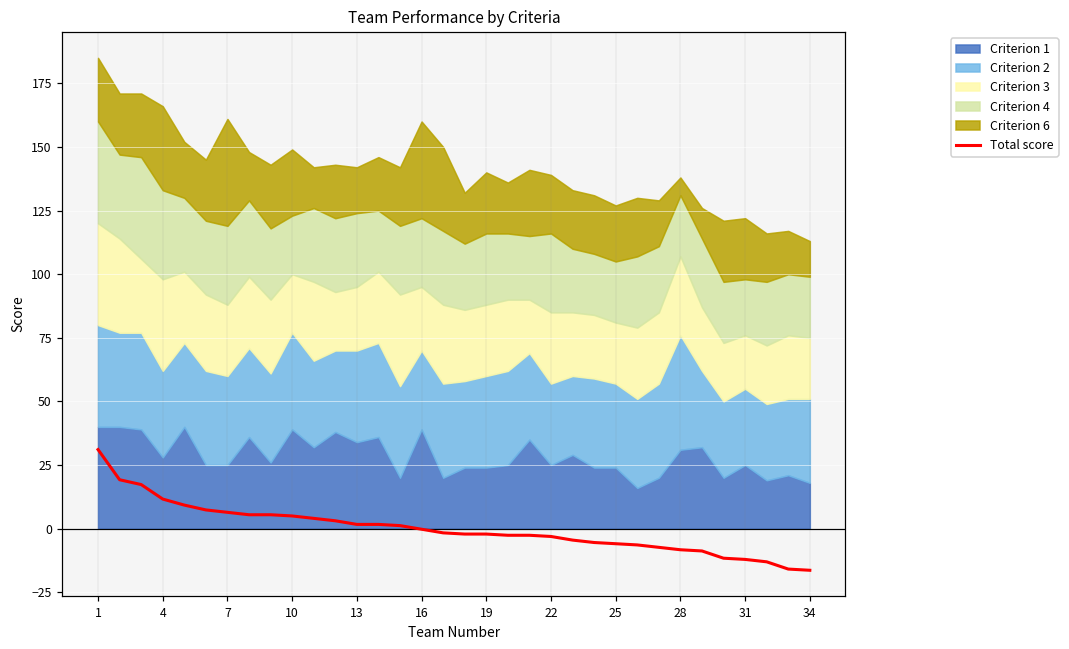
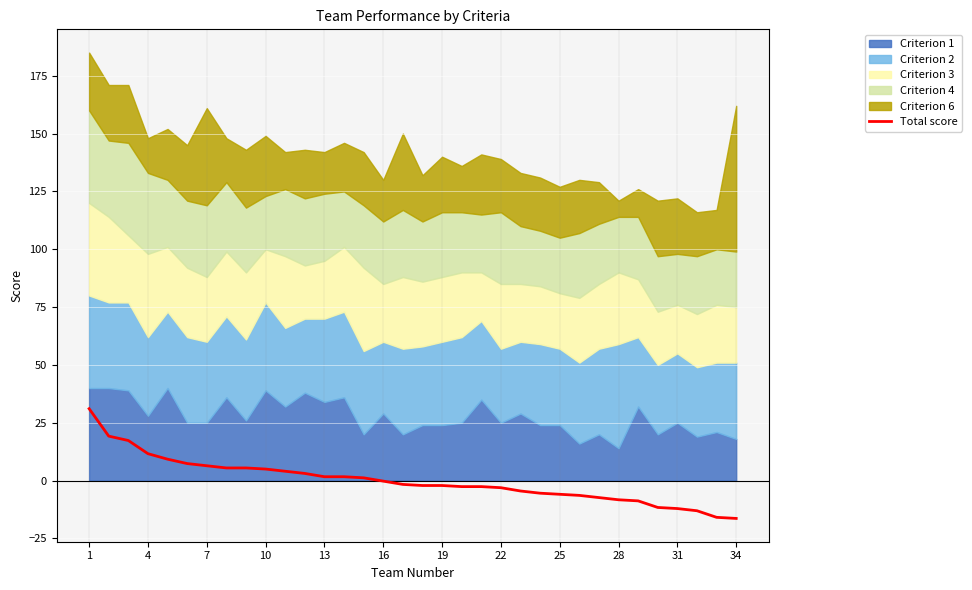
Criterion 6, 4: 33 -> 15
Criterion 1, 16: 39 -> 29
Criterion 6, 16: 38 -> 18
Criterion 1, 28: 31 -> 14
Criterion 6, 34: 14 -> 63
